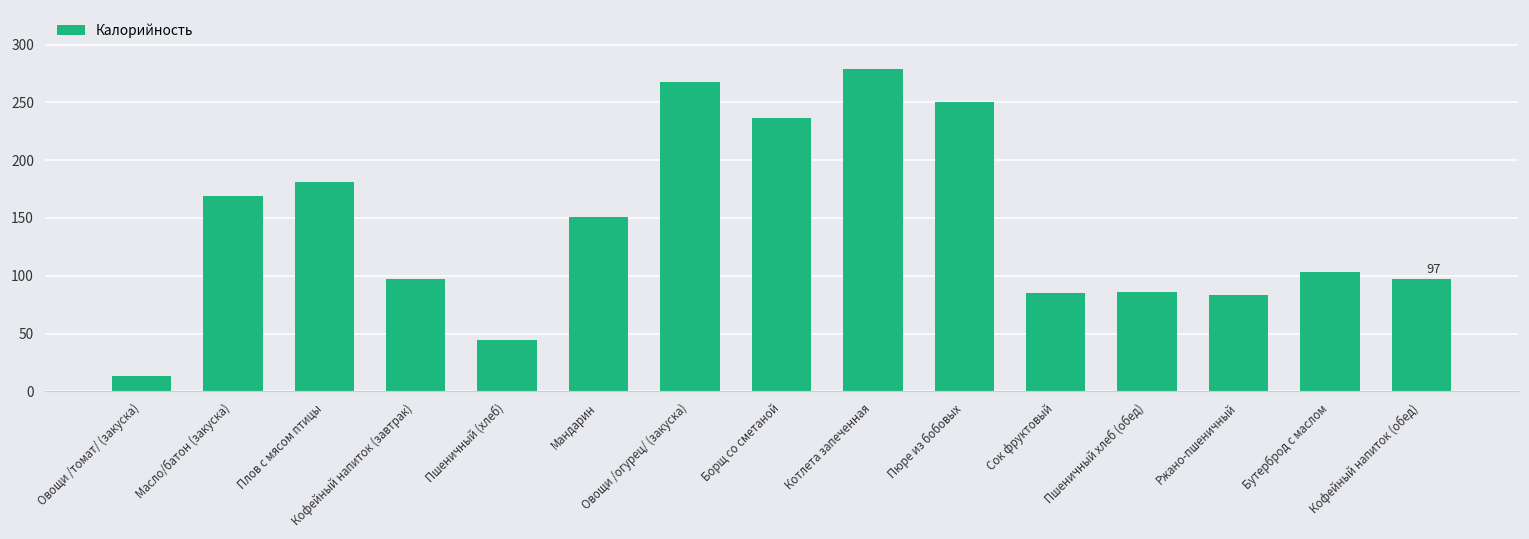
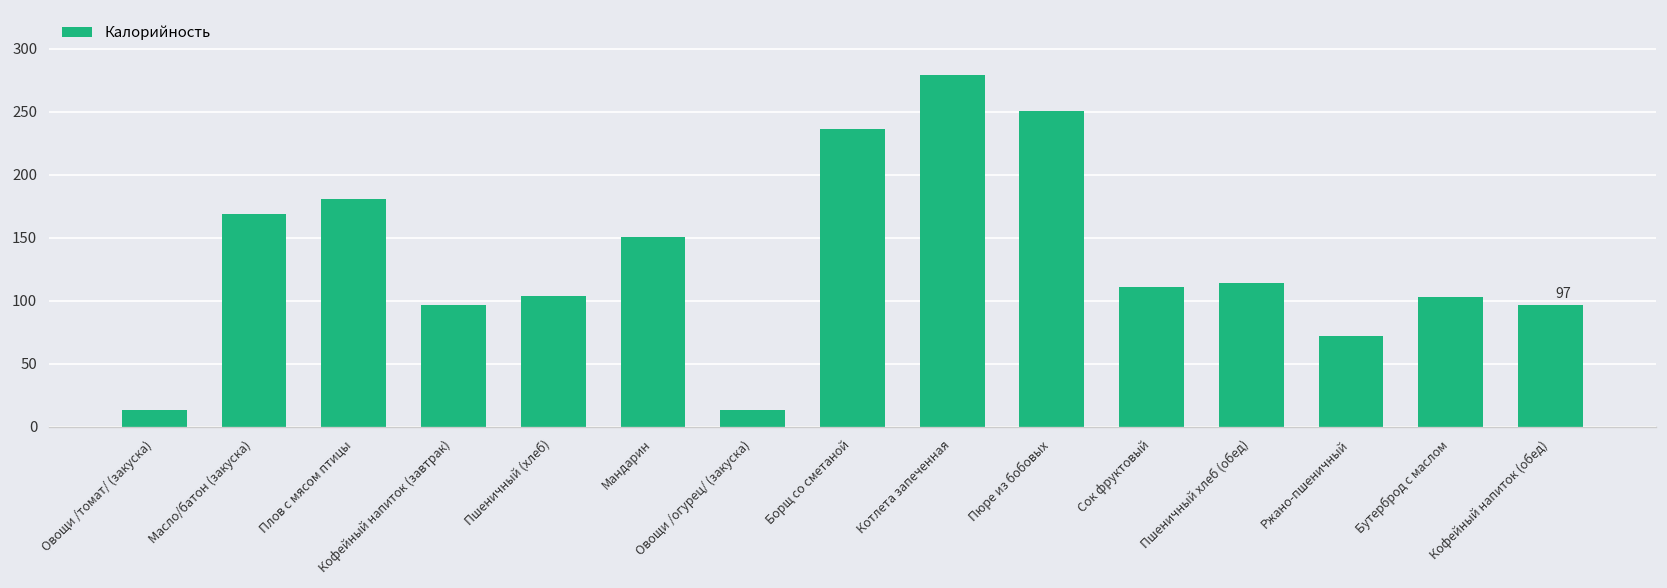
Пшеничный (хлеб): 44 -> 104
Овощи /огурец/ (закуска): 268 -> 13
Сок фруктовый: 85 -> 111
Пшеничный хлеб (обед): 86 -> 115
Ржано-пшеничный: 83 -> 72
